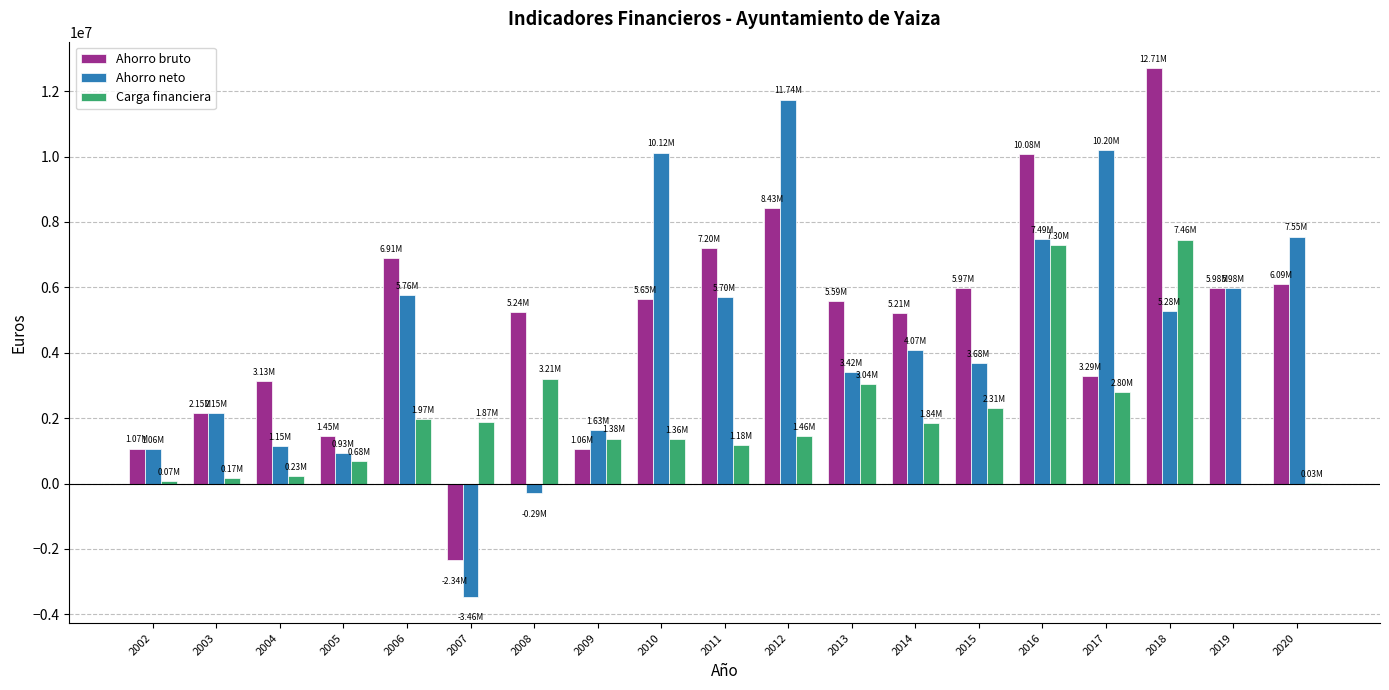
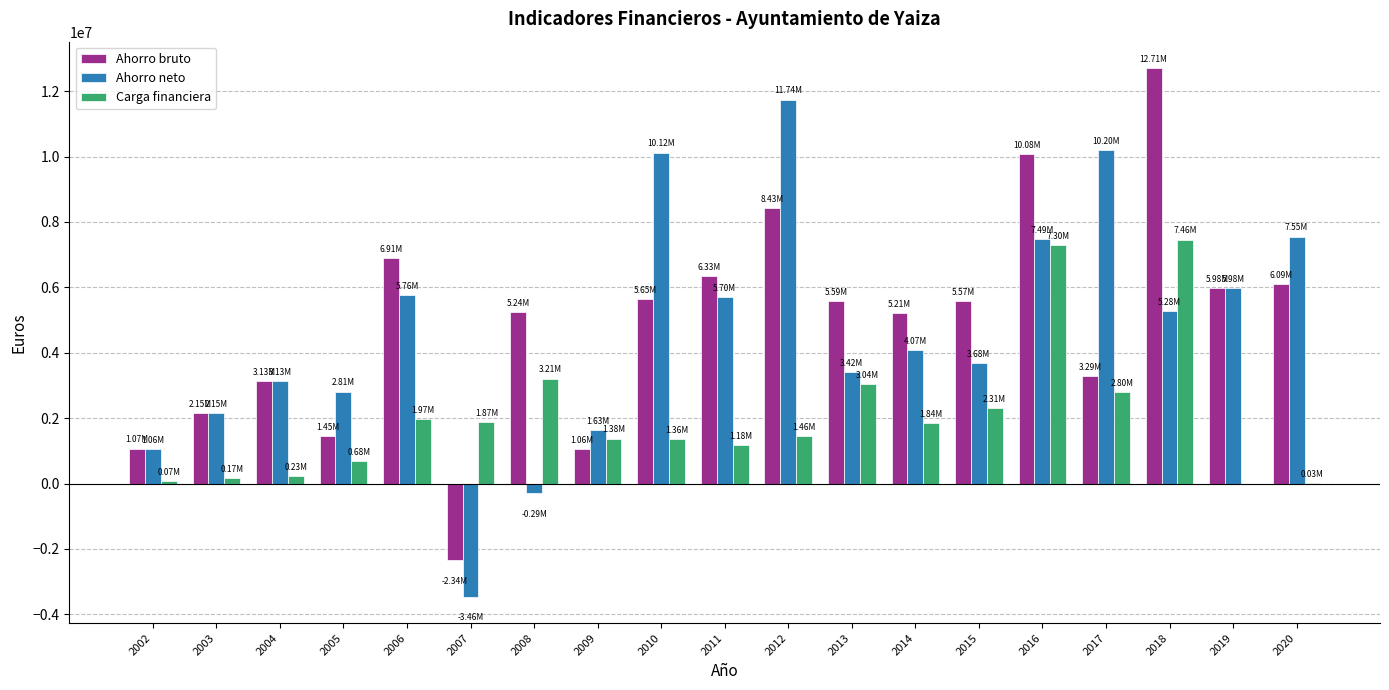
Ahorro neto, 2004: 1.15M -> 3.13M
Ahorro neto, 2005: 0.93M -> 2.81M
Ahorro bruto, 2011: 7.20M -> 6.33M
Ahorro bruto, 2015: 5.97M -> 5.57M
